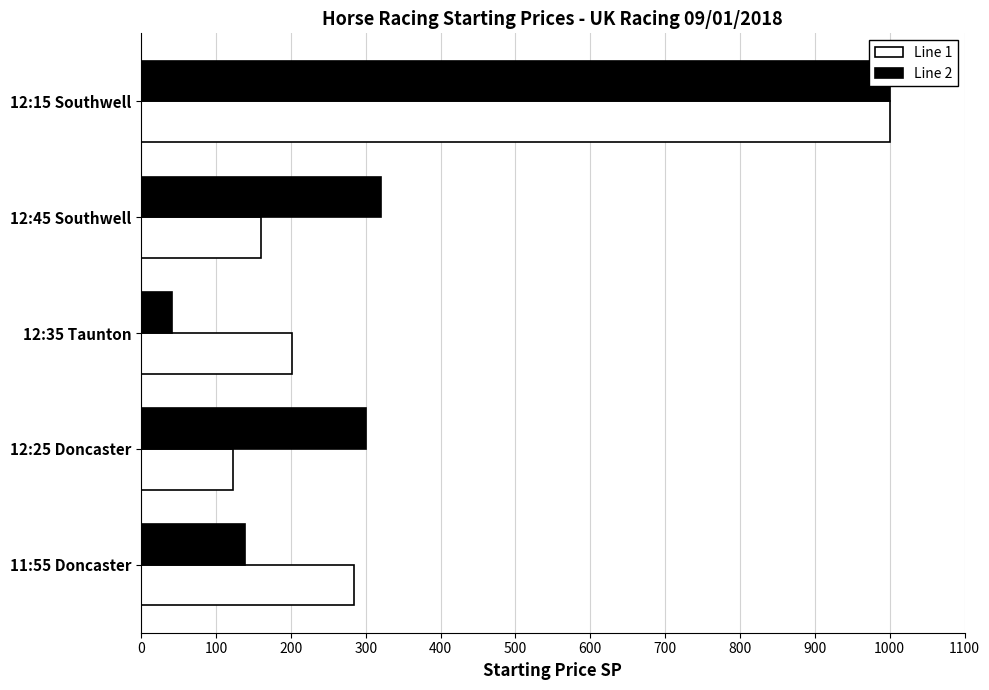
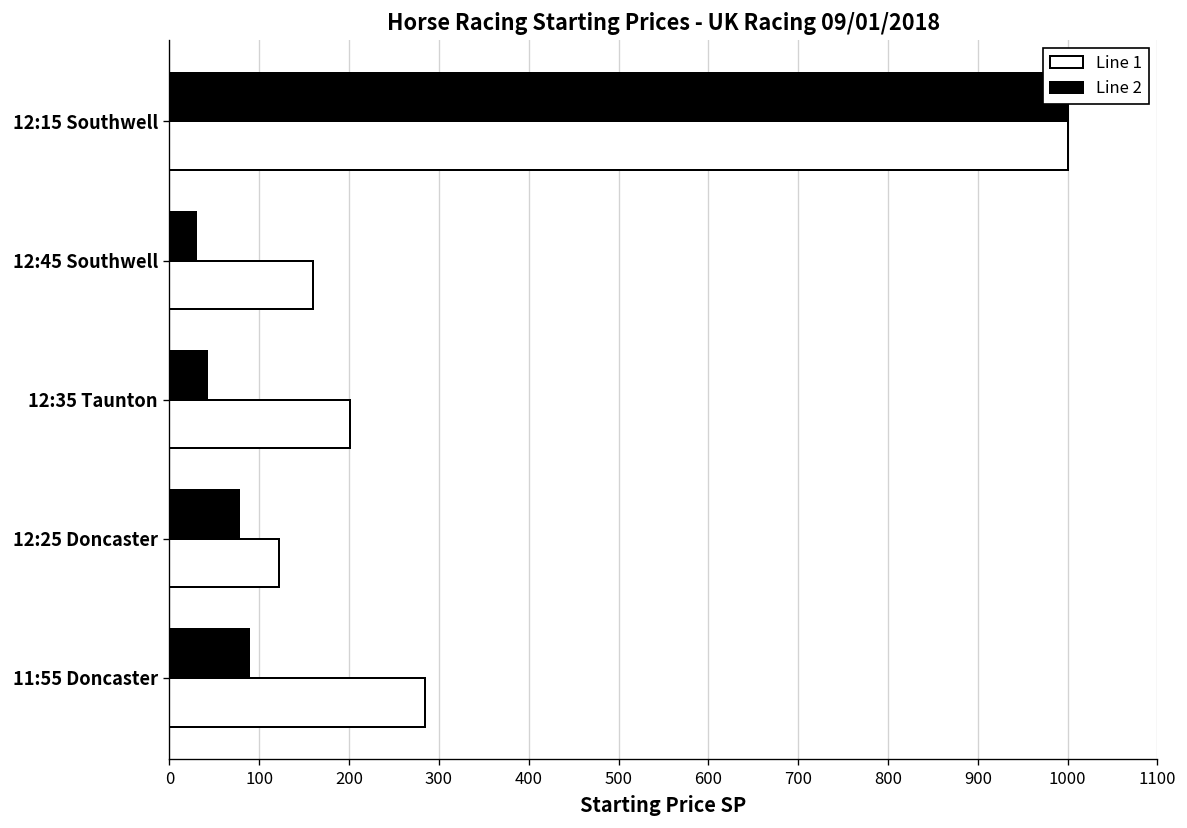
Line 2, 12:45 Southwell: 320 -> 30
Line 2, 12:25 Doncaster: 300 -> 80
Line 2, 11:55 Doncaster: 140 -> 90
